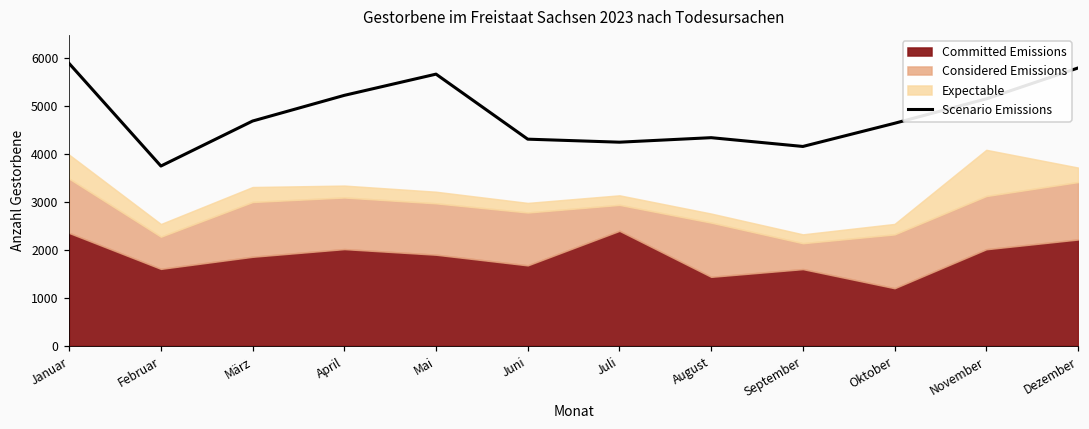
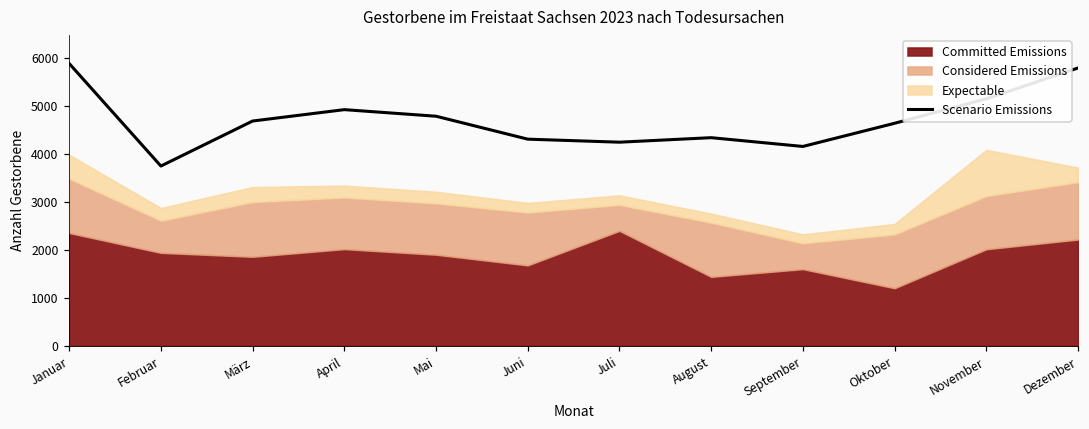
Committed Emissions, Februar: 1600 -> 1900
Scenario Emissions, April: 5200 -> 4900
Scenario Emissions, Mai: 5700 -> 4800
